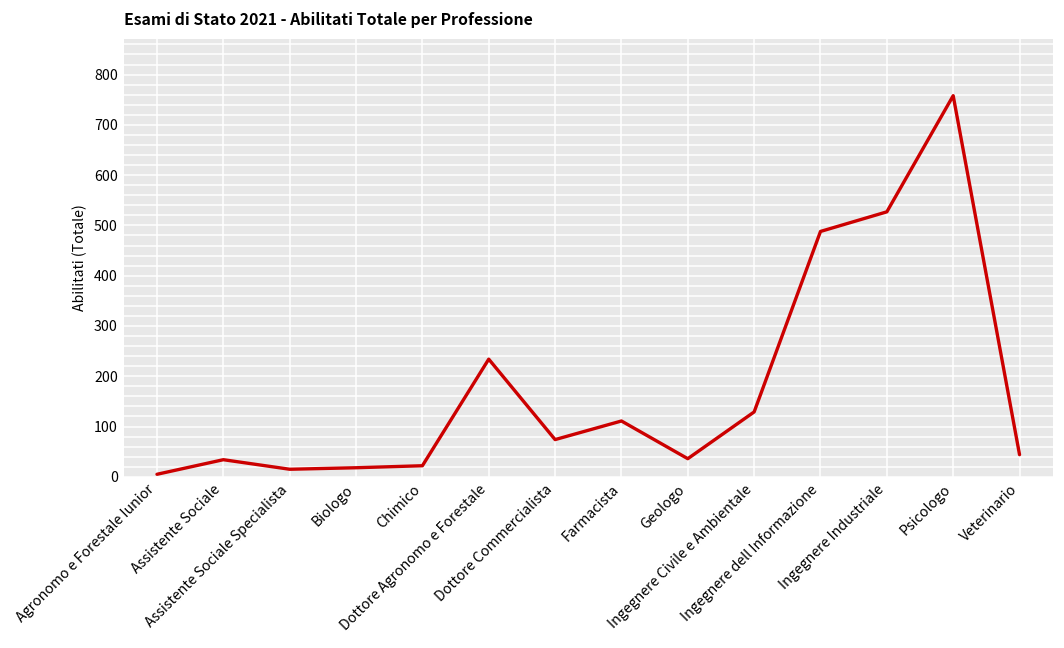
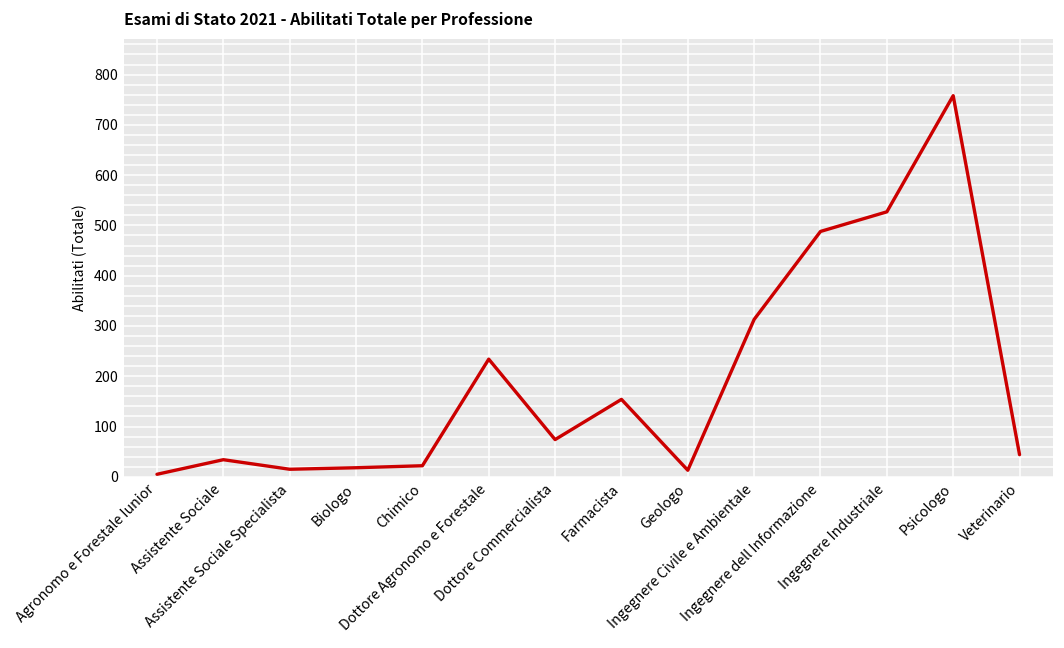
Farmacista: 110 -> 150
Geologo: 40 -> 10
Ingegnere Civile e Ambientale: 130 -> 310
